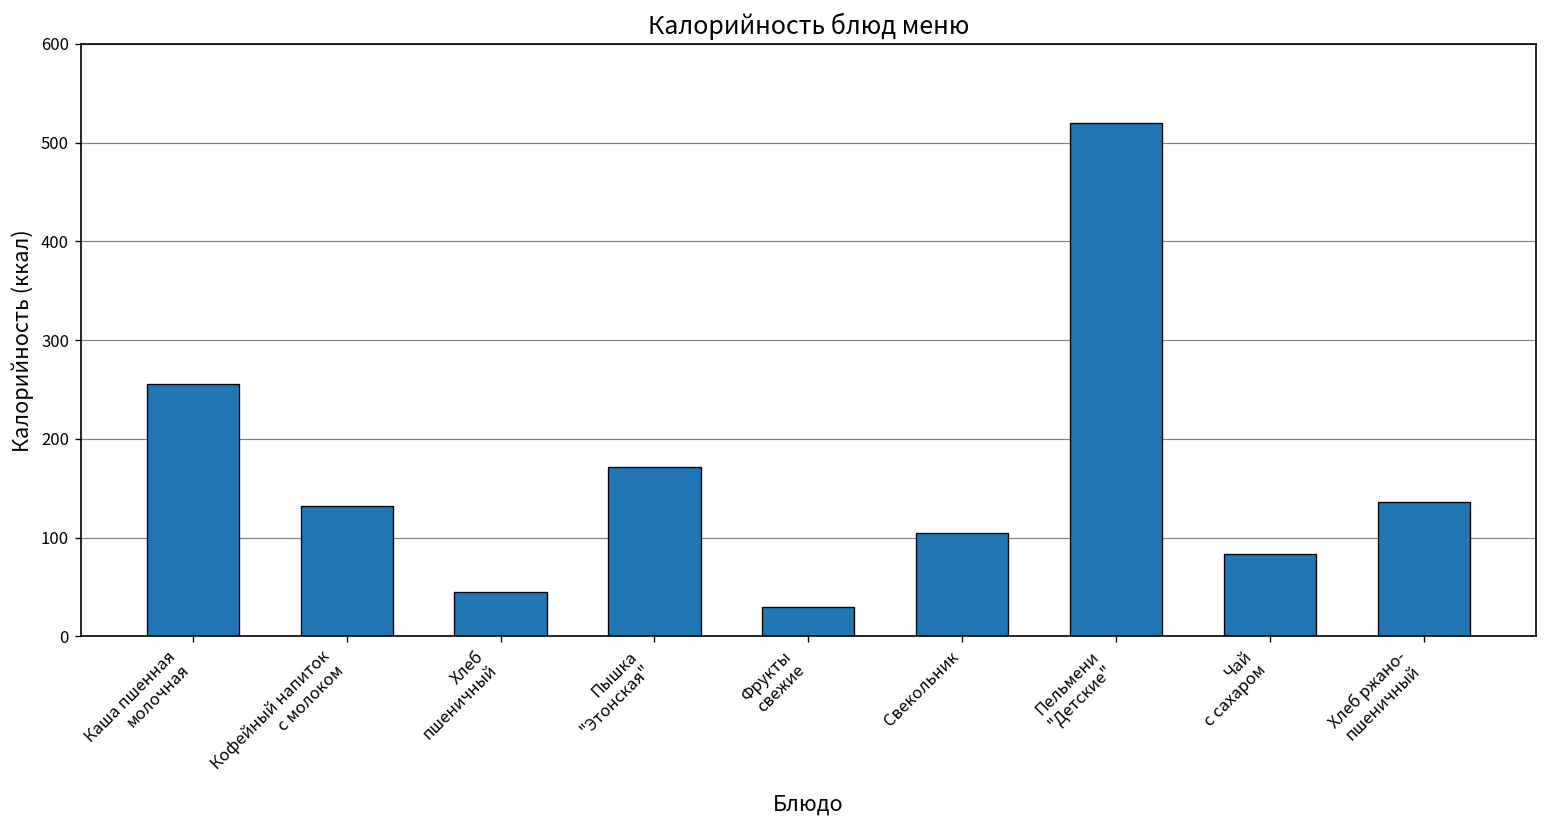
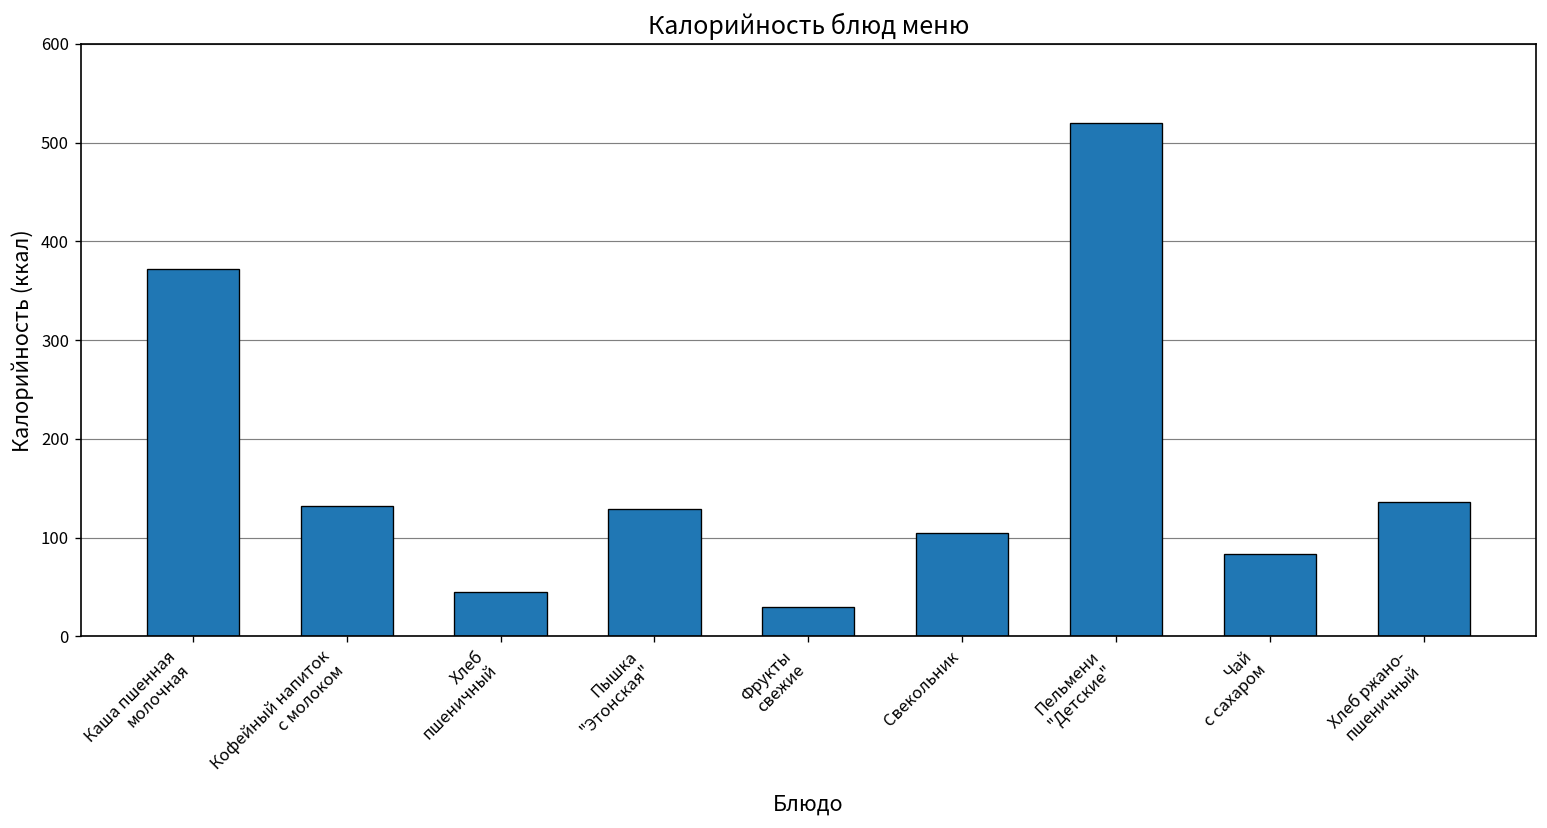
Каша пшенная молочная: 260 -> 370
Пышка "Этонская": 170 -> 130
